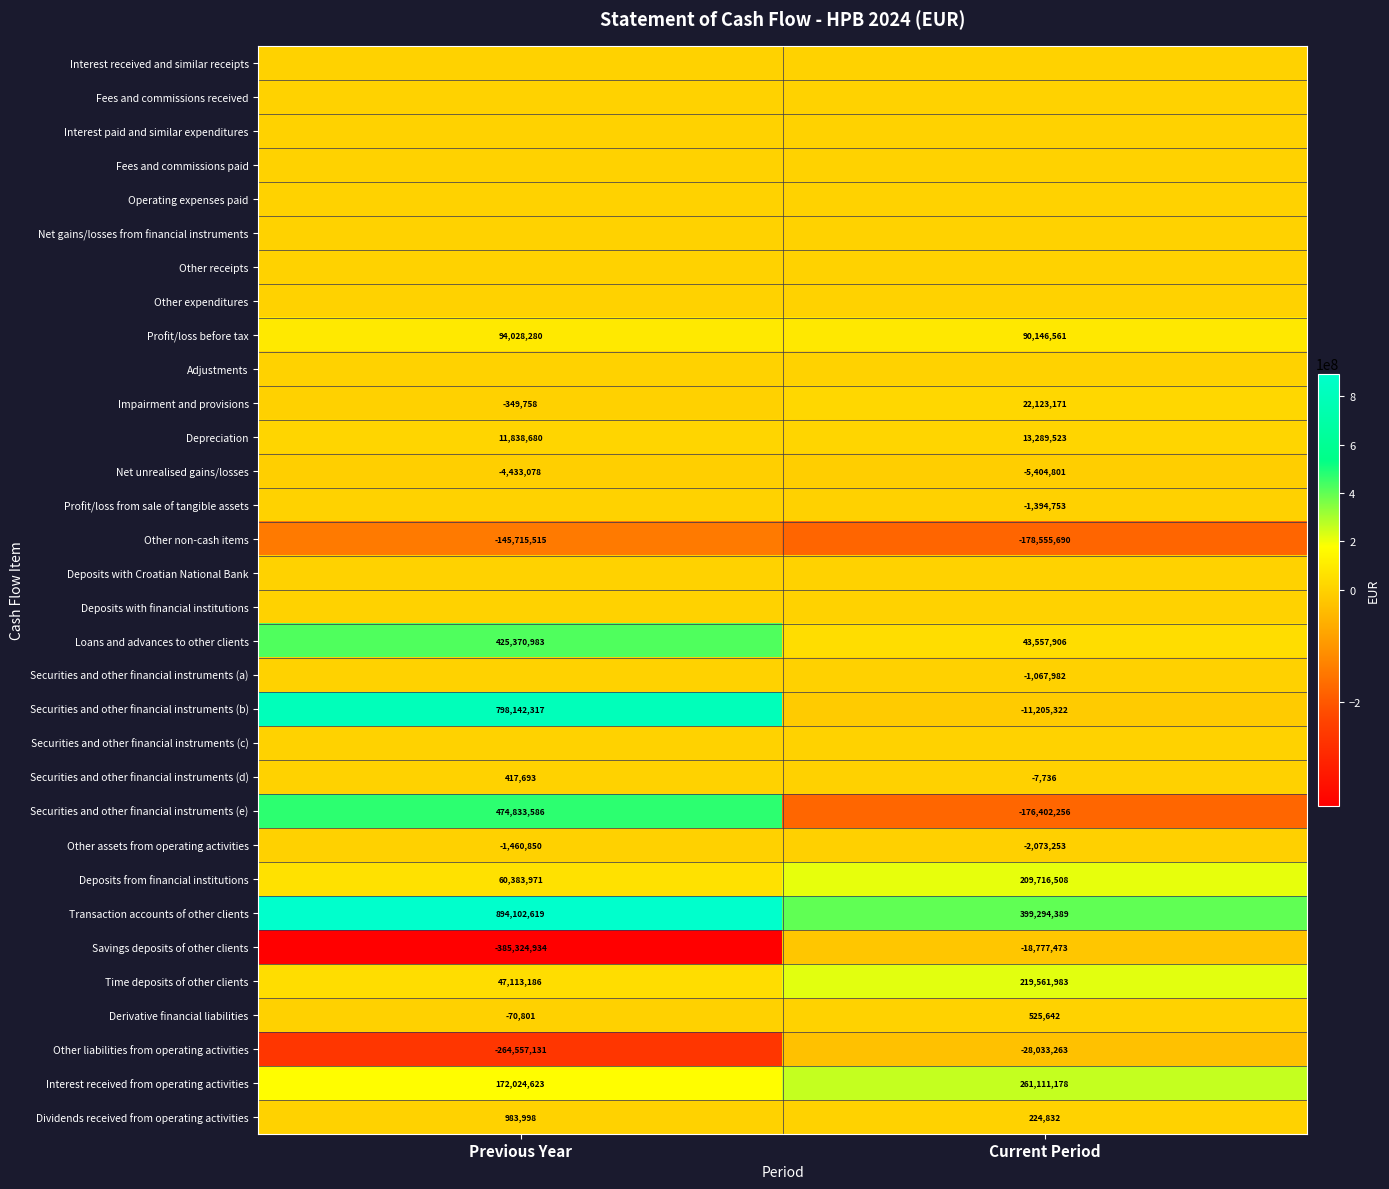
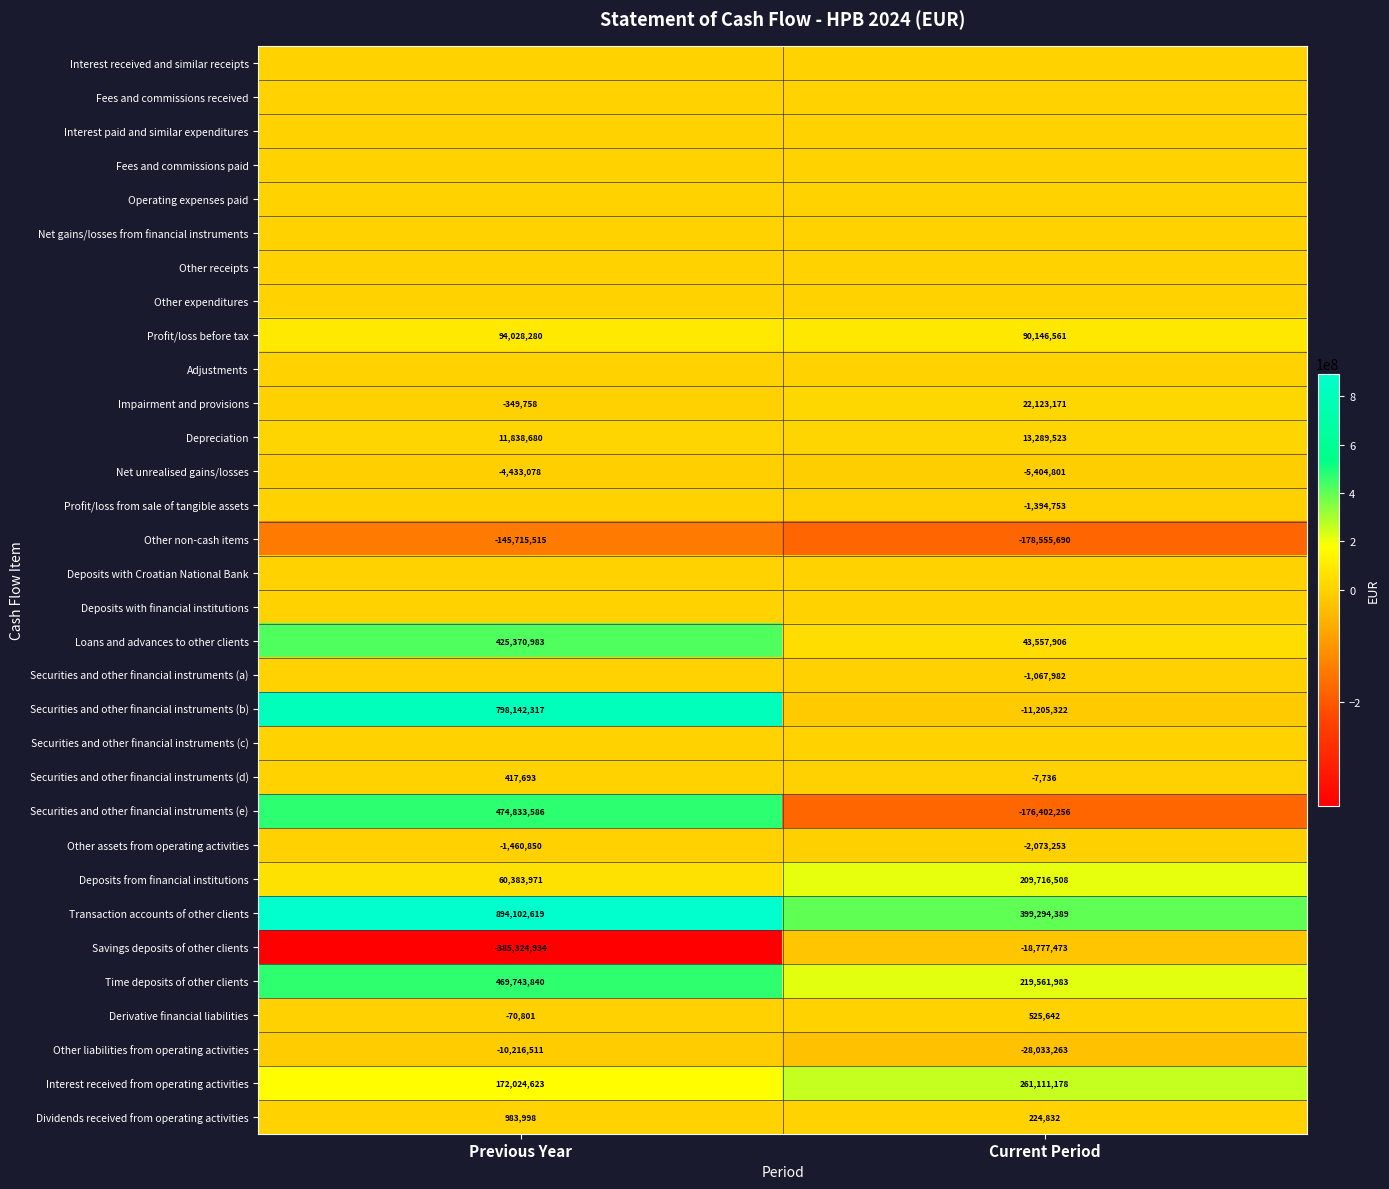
Time deposits of other clients, Previous Year: 47,113,186 -> 469,743,840
Other liabilities from operating activities, Previous Year: -264,557,131 -> -10,216,511
